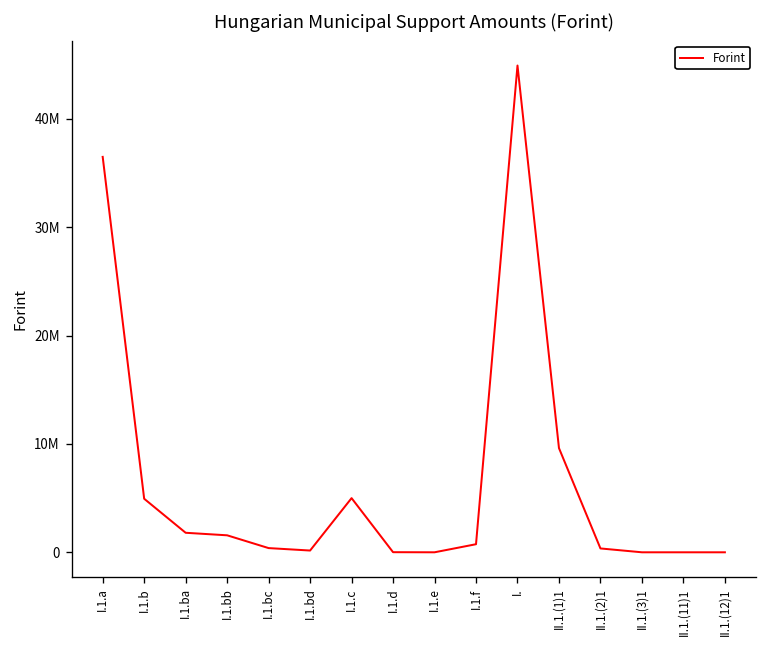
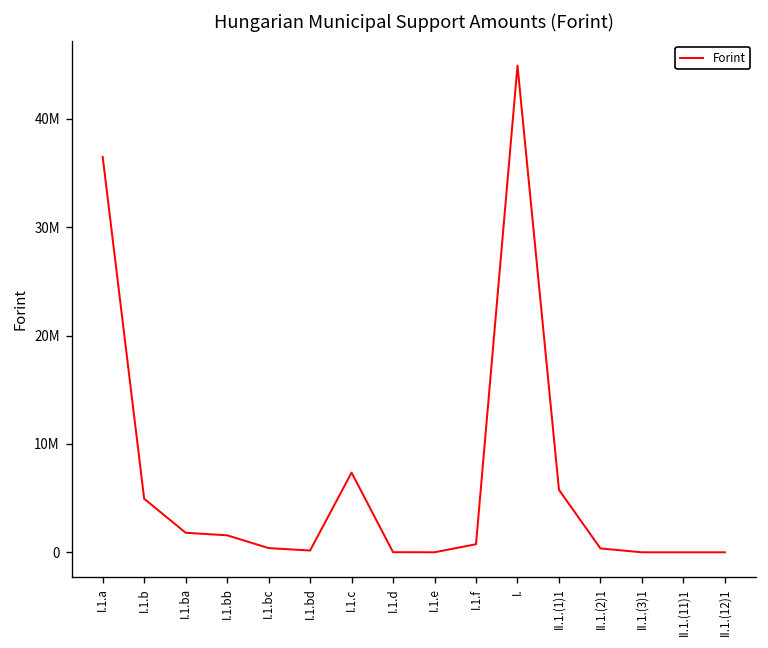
I.1.c: 5000000 -> 7000000
II.1.(1)1: 10000000 -> 6000000
